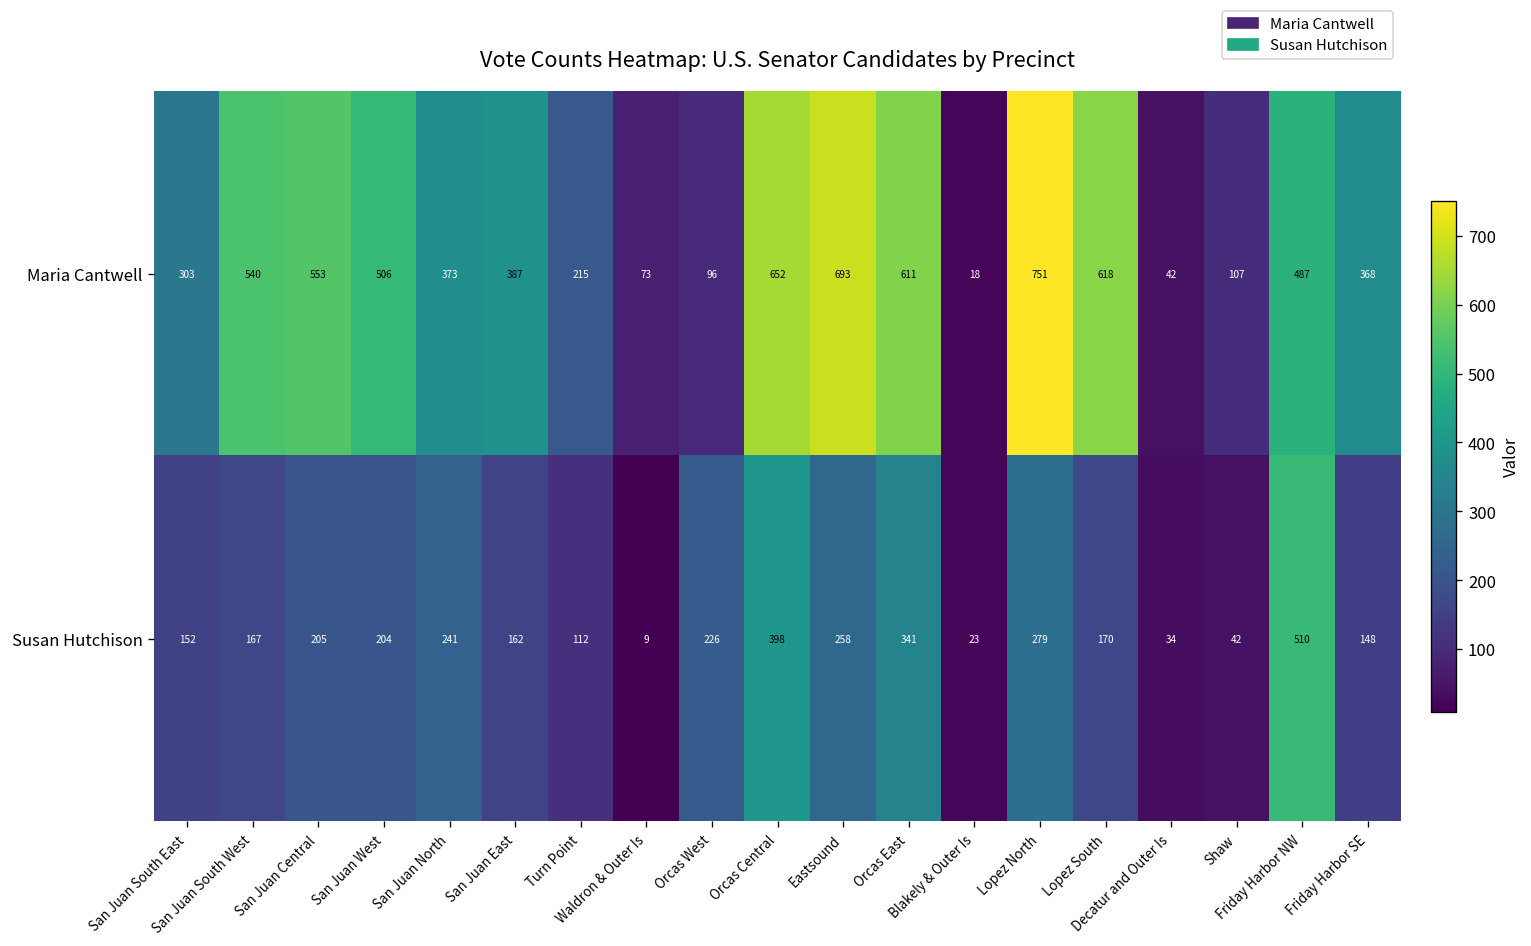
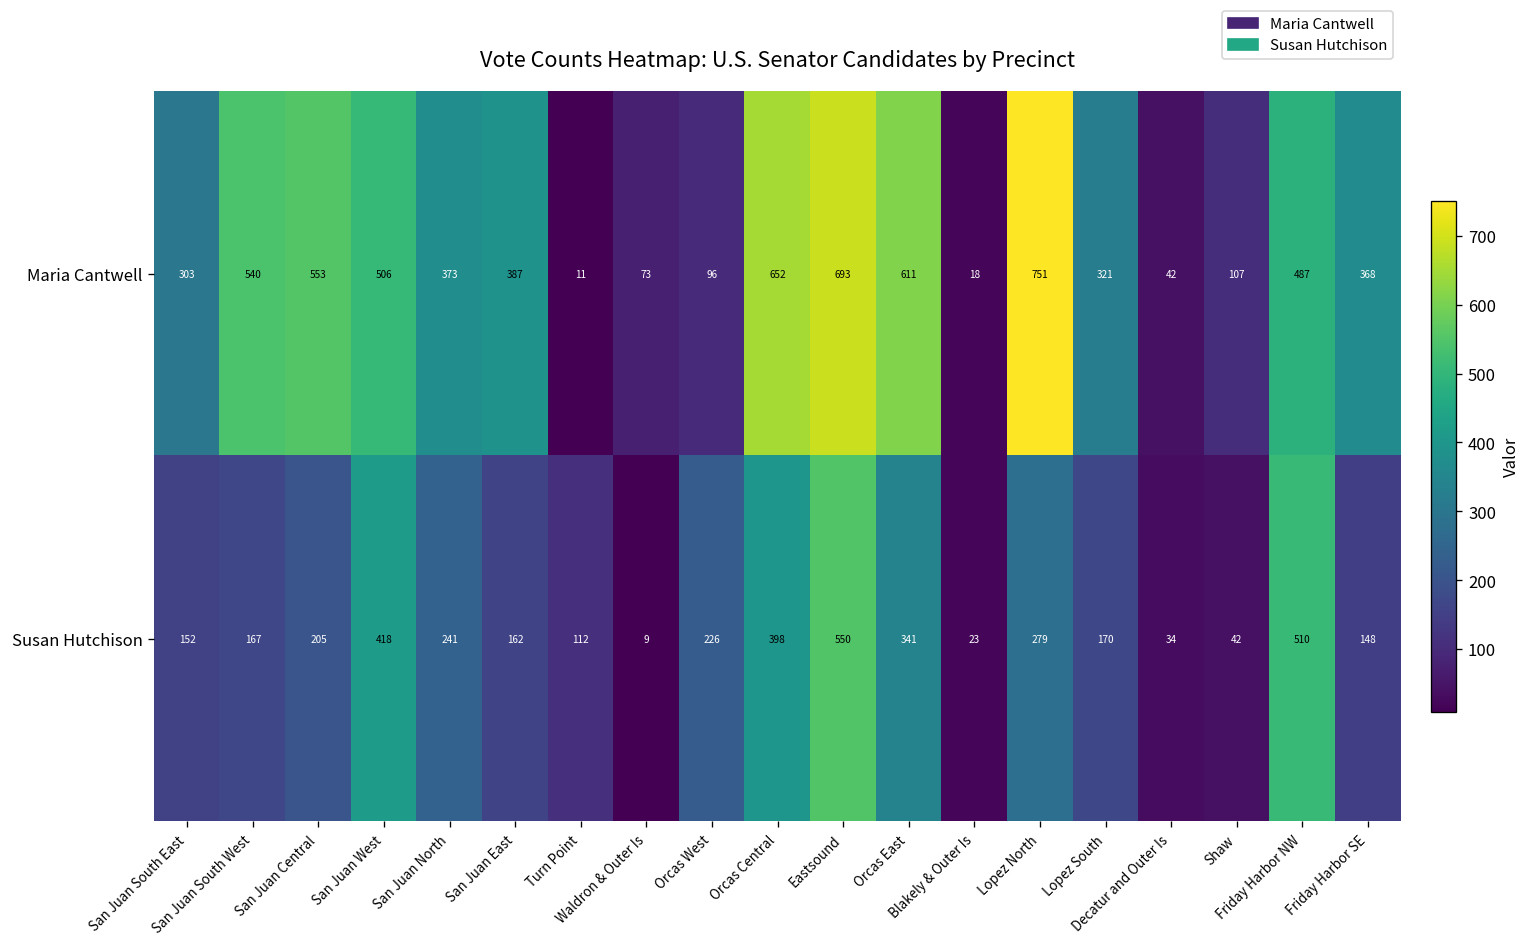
Maria Cantwell, Turn Point: 215 -> 11
Maria Cantwell, Lopez South: 618 -> 321
Susan Hutchison, San Juan West: 204 -> 418
Susan Hutchison, Eastsound: 258 -> 550
